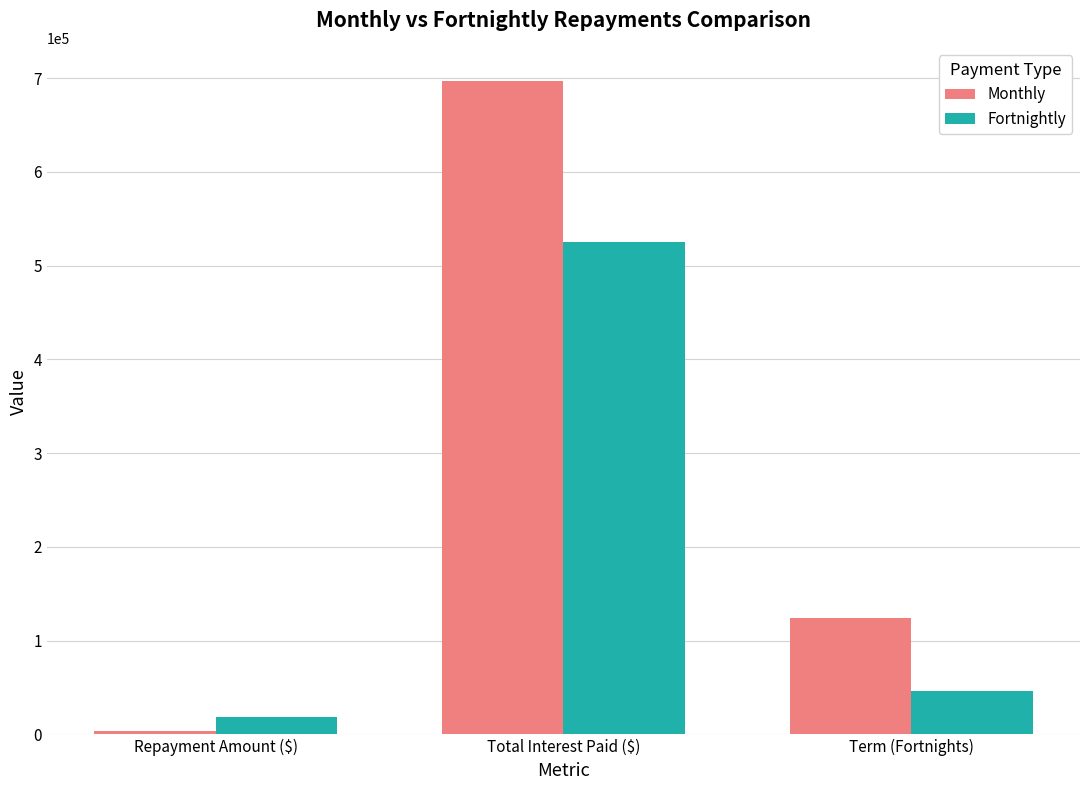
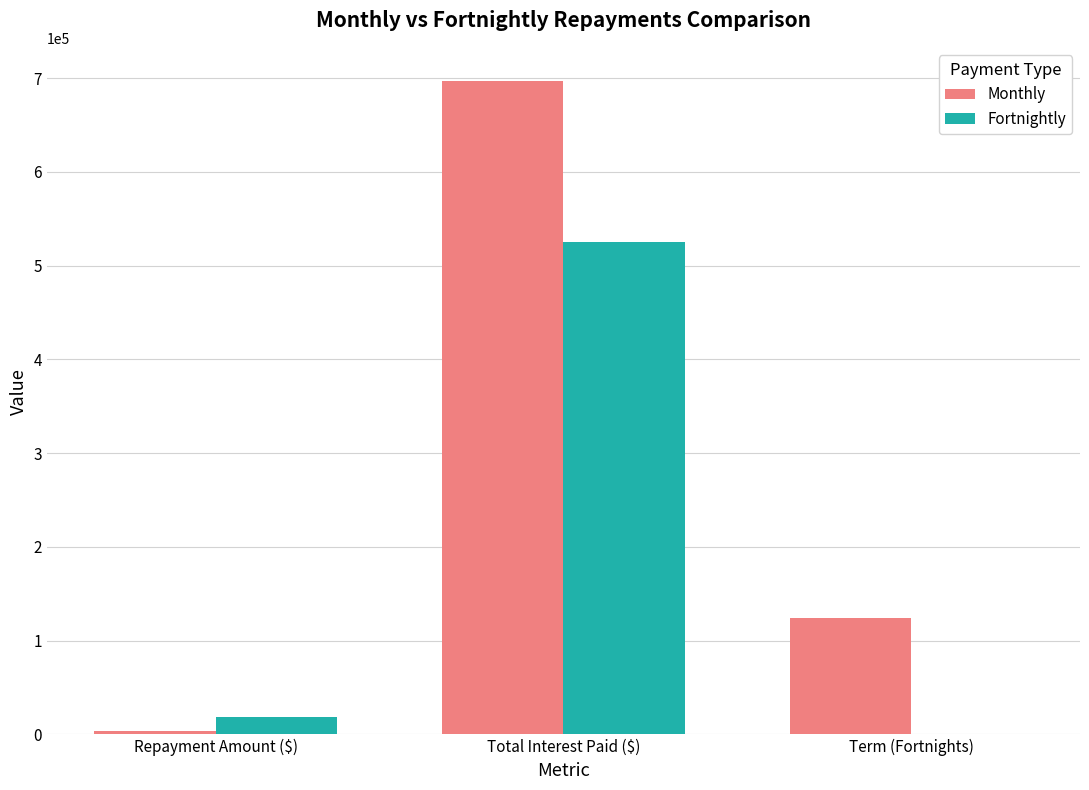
Fortnightly, Term (Fortnights): 50000 -> 0
